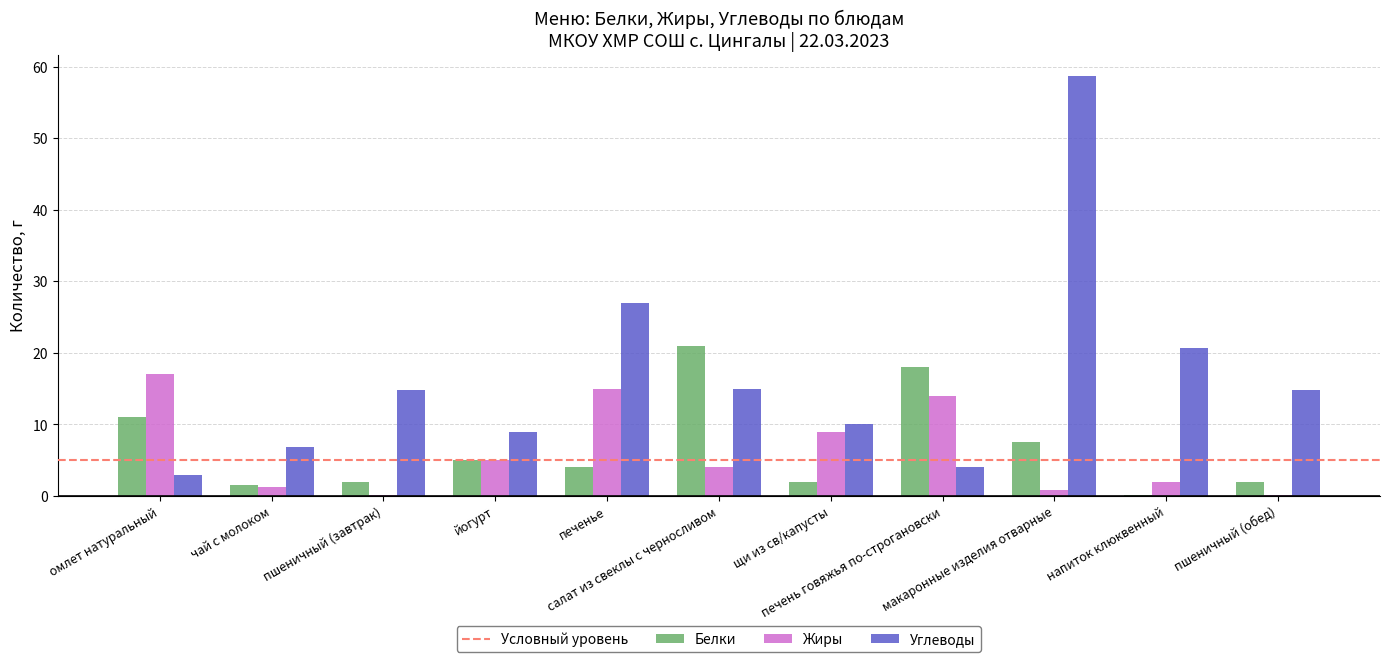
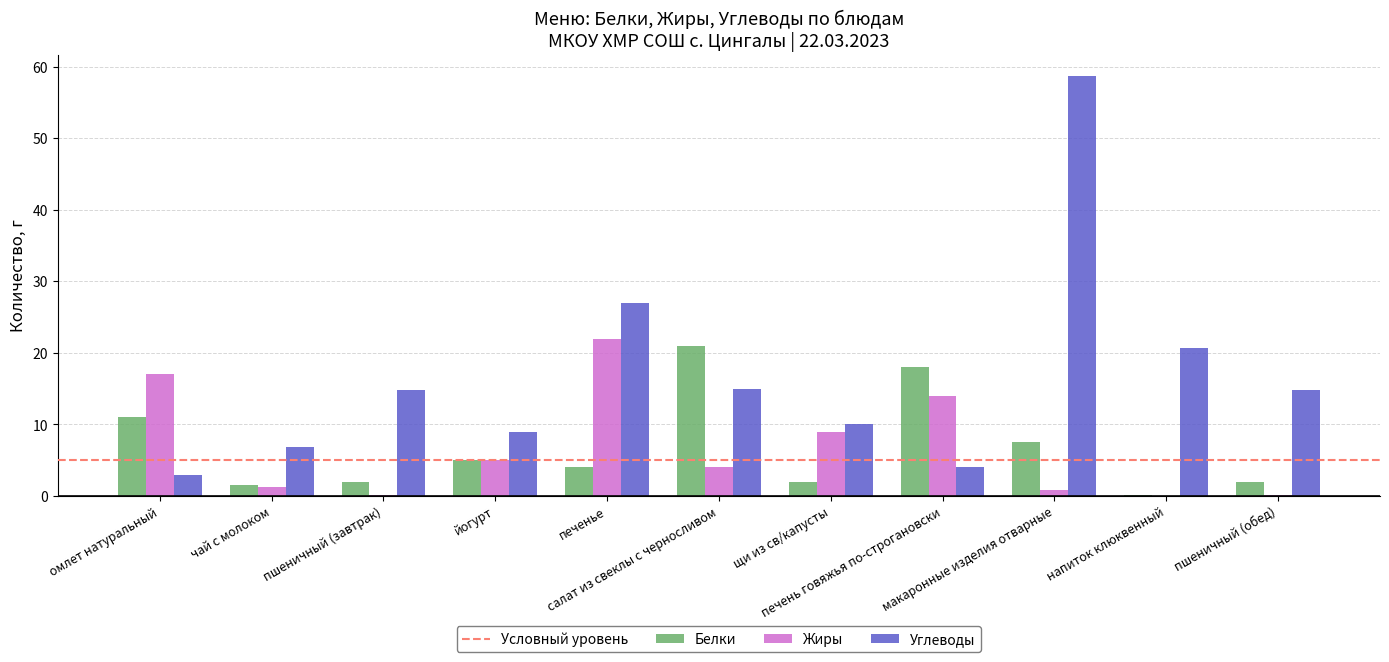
Жиры, печенье: 15 -> 22
Жиры, напиток клюквенный: 2 -> 0
